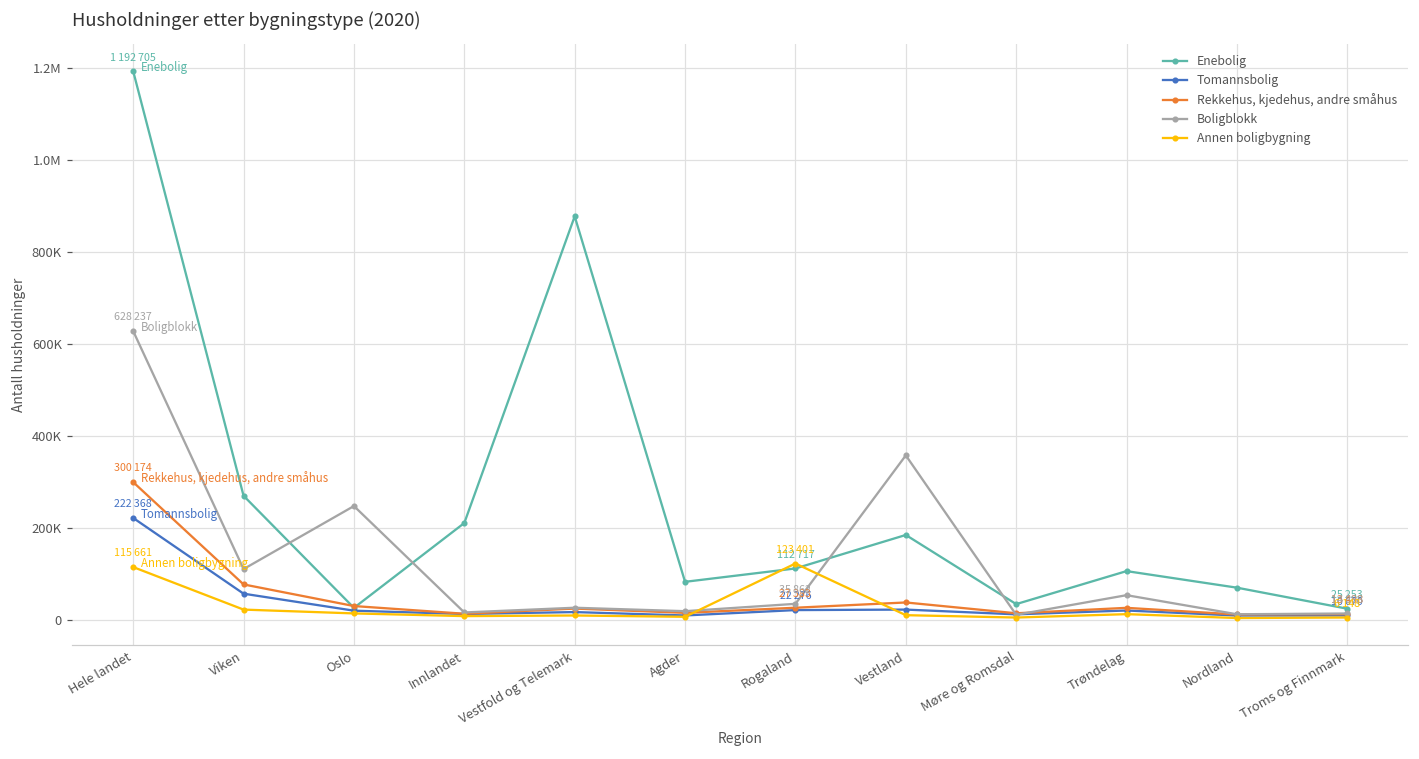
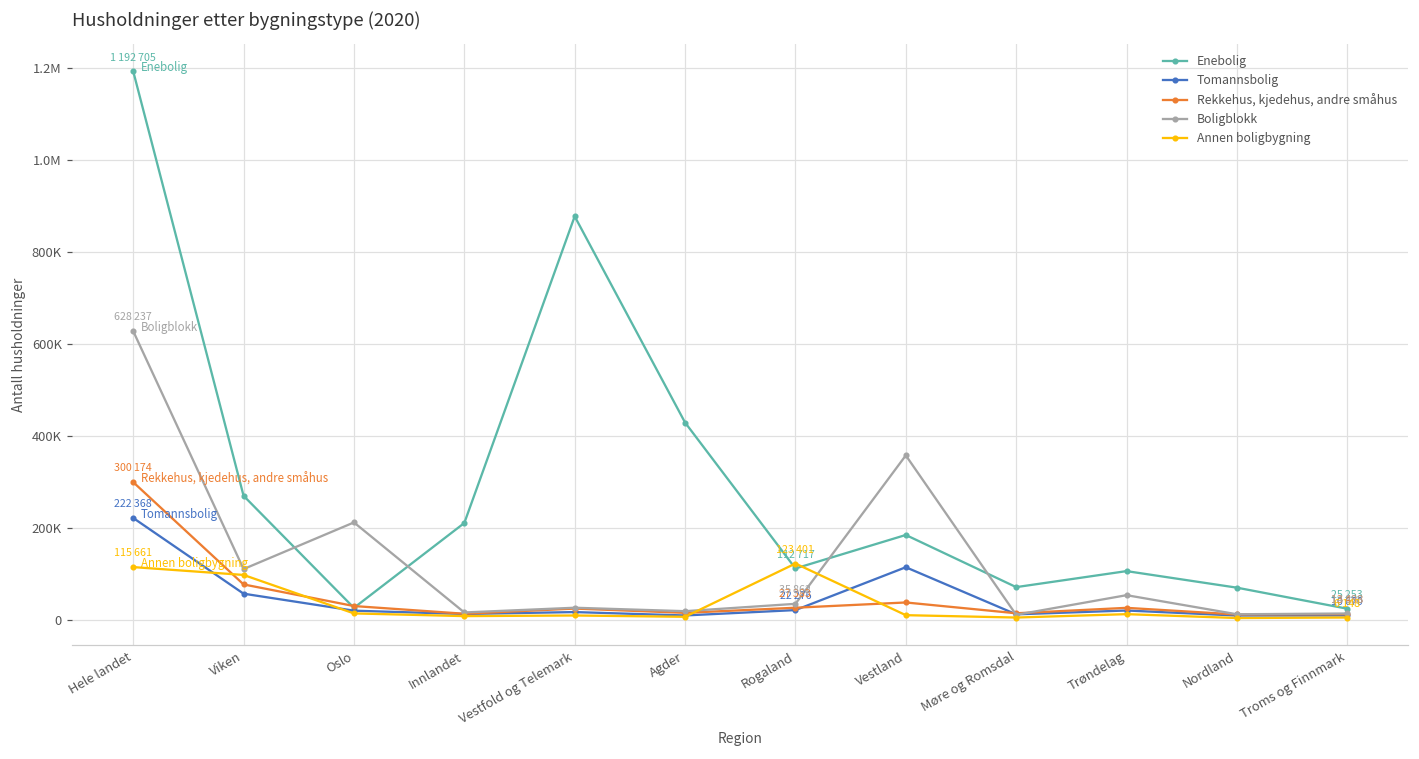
Annen boligbygning, Viken: 20000 -> 100000
Boligblokk, Oslo: 250000 -> 210000
Enebolig, Agder: 80000 -> 430000
Tomannsbolig, Vestland: 20000 -> 120000
Enebolig, Møre og Romsdal: 40000 -> 70000
